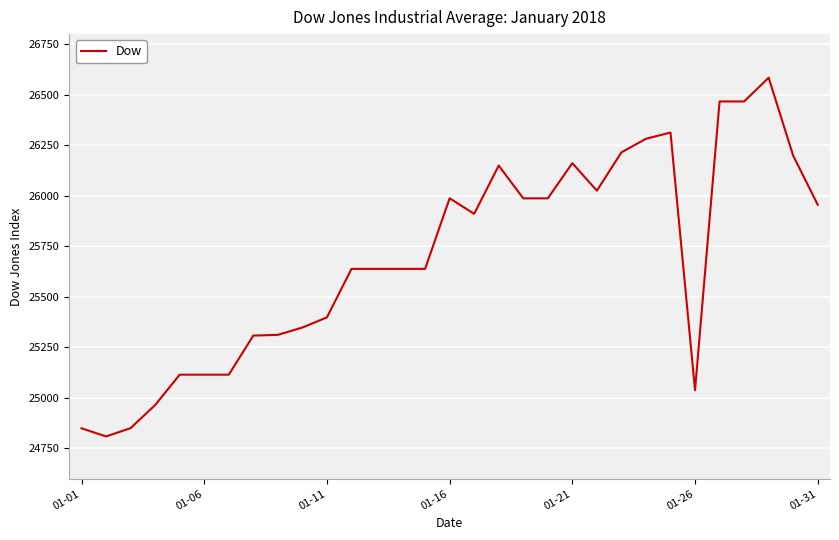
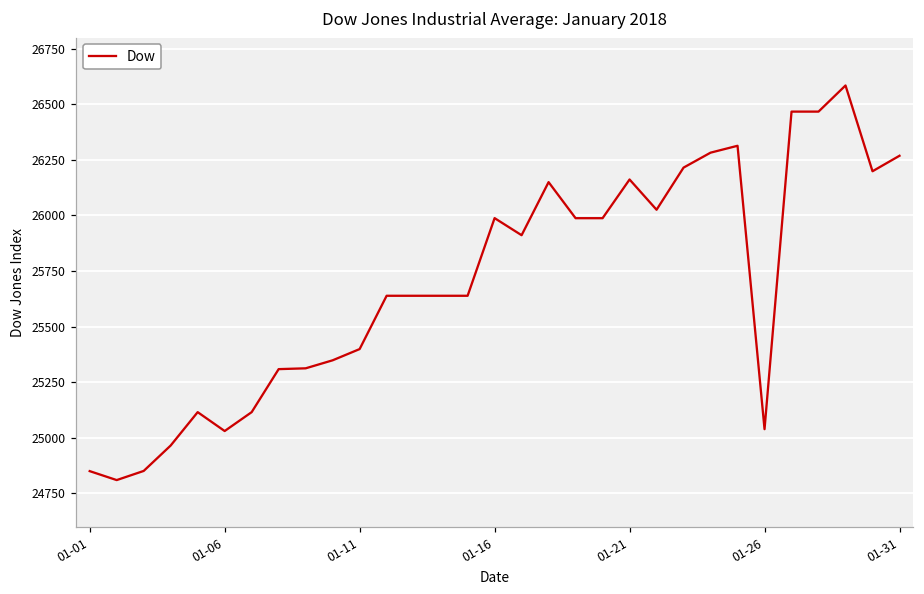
01-06: 25110 -> 25030
01-31: 25960 -> 26270
